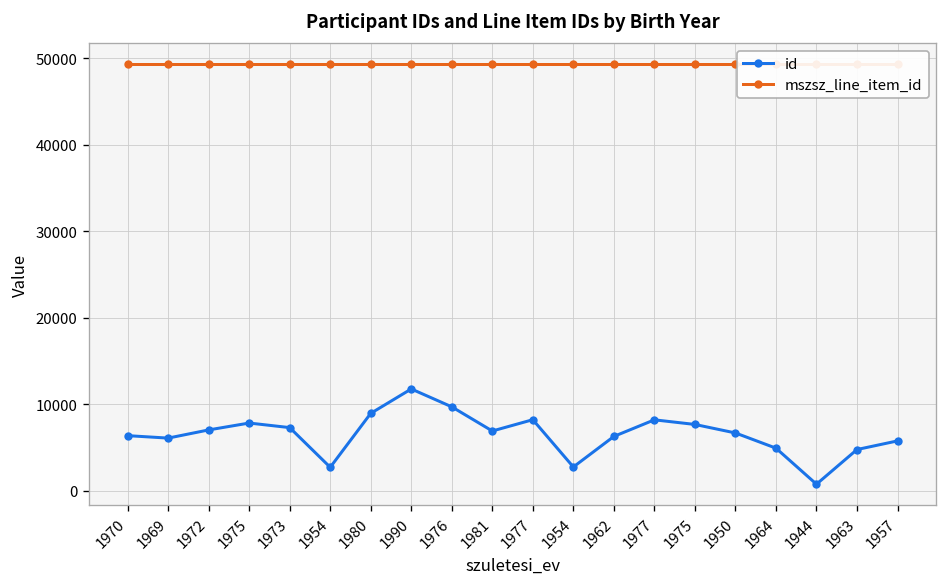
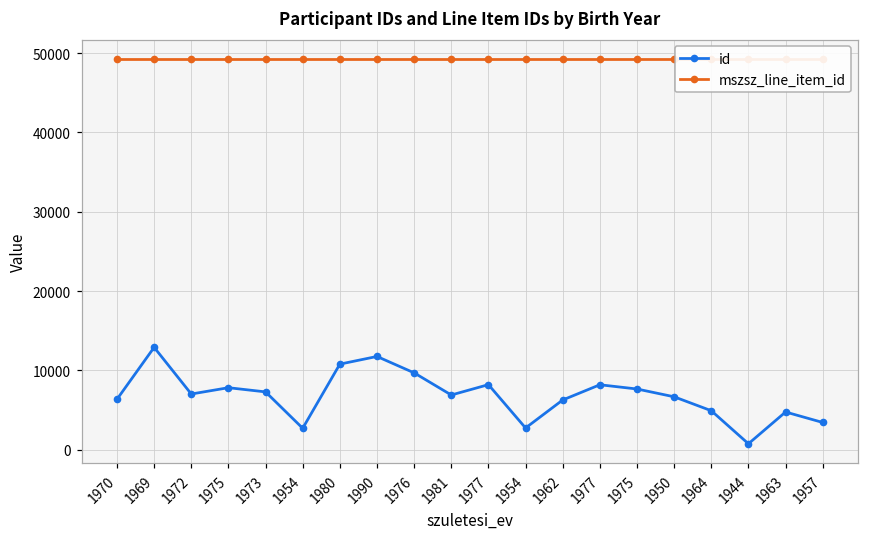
id, 1969: 6000 -> 13000
id, 1980: 9000 -> 11000
id, 1957: 6000 -> 3000
